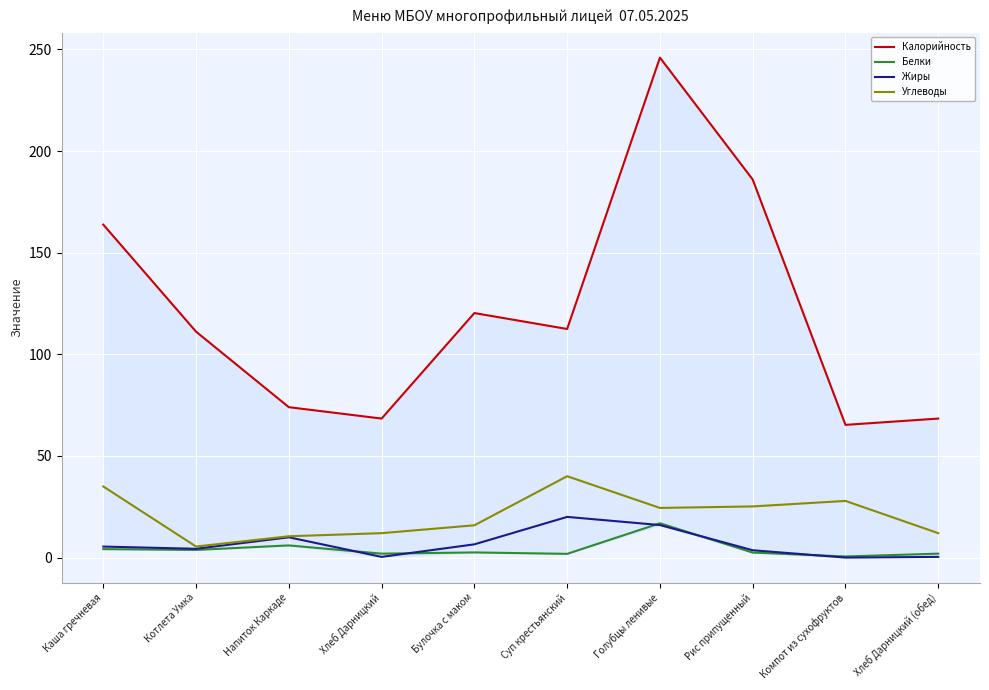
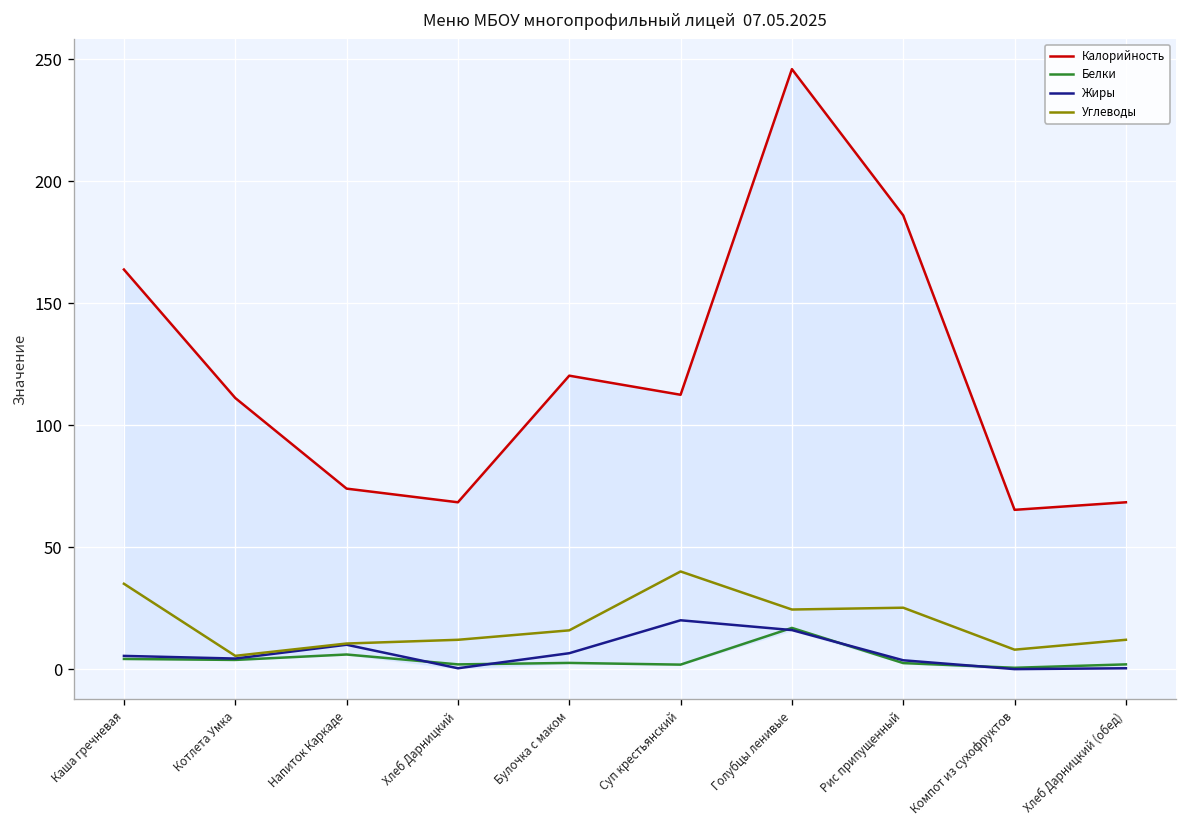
Углеводы, Компот из сухофруктов: 28 -> 8
